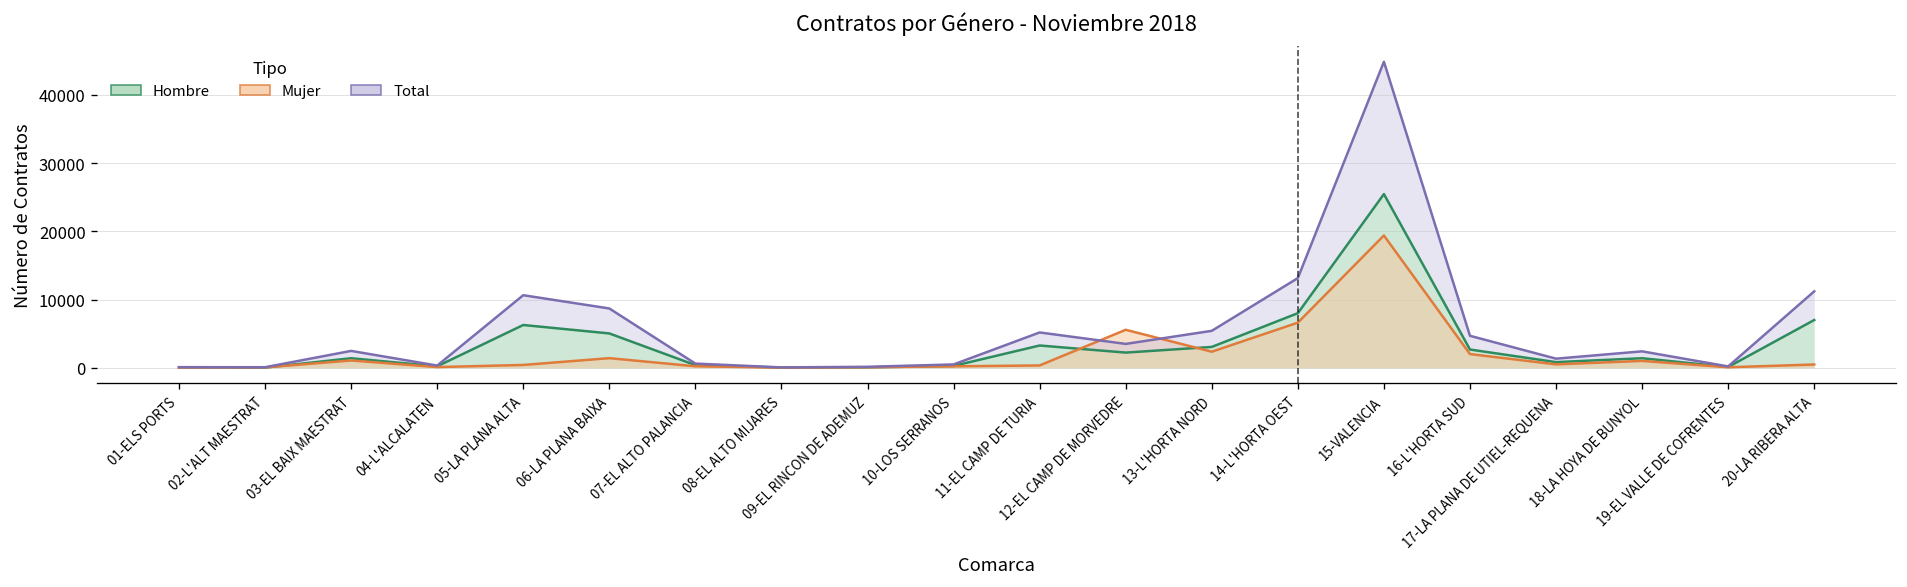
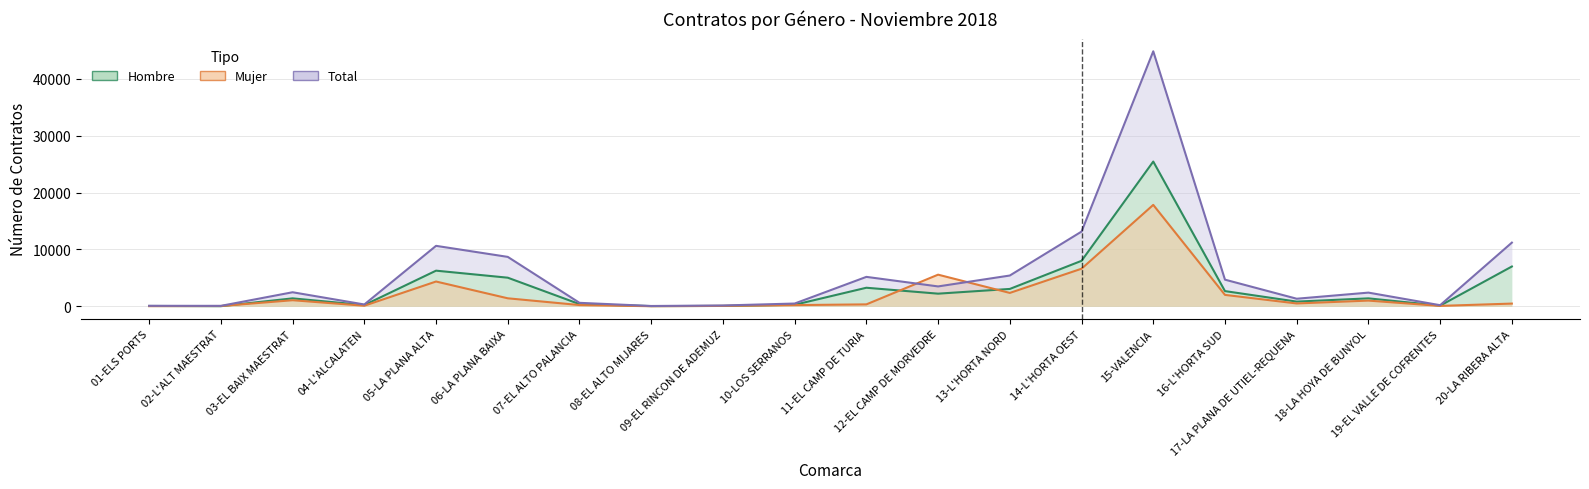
Mujer, 05-LA PLANA ALTA: 0 -> 4000
Mujer, 15-VALENCIA: 19000 -> 18000
